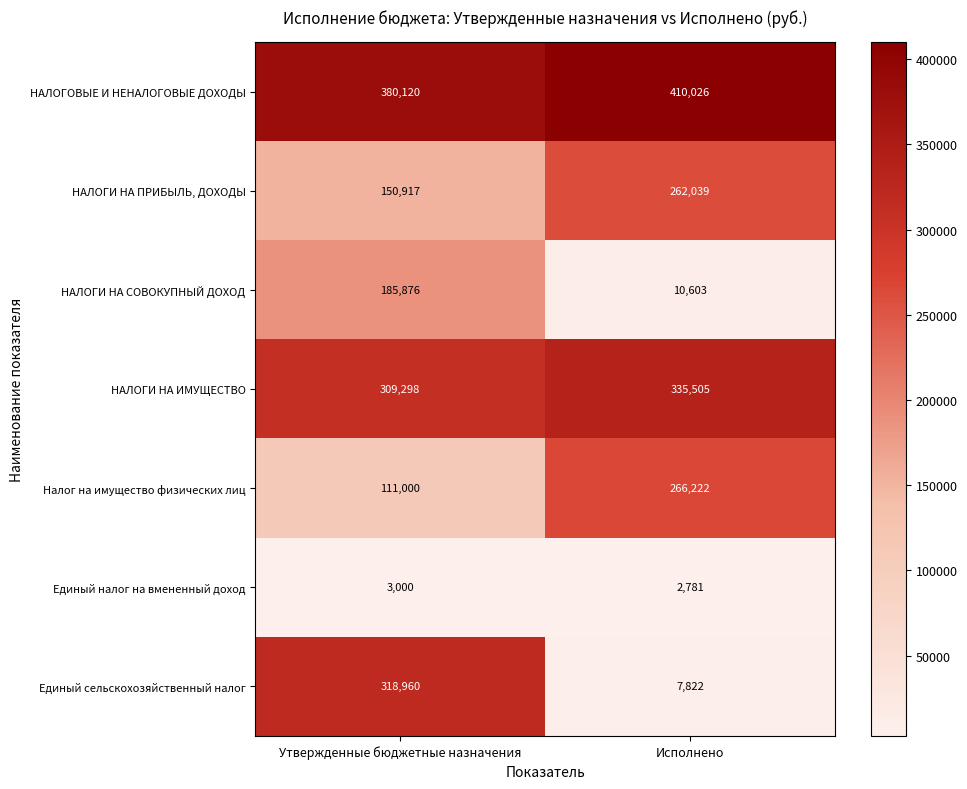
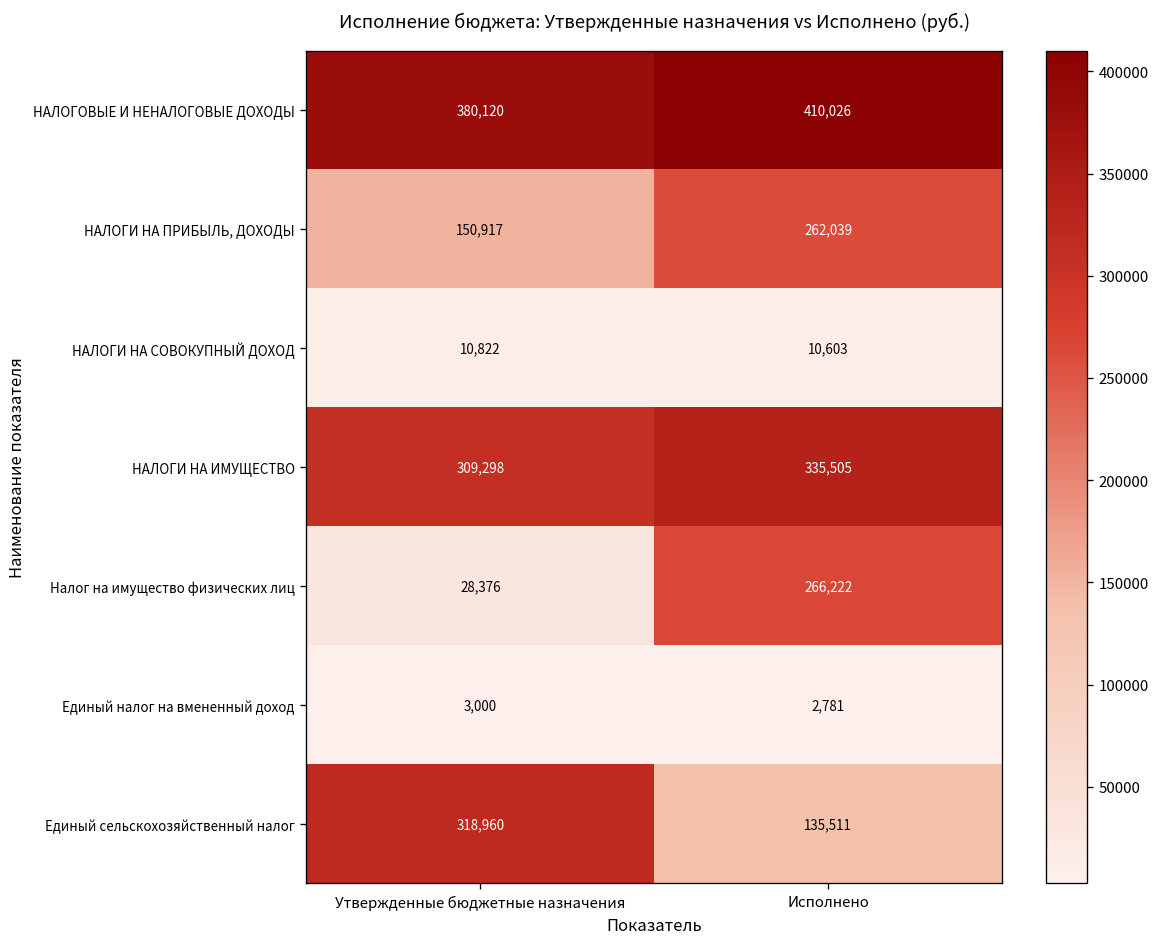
НАЛОГИ НА СОВОКУПНЫЙ ДОХОД, Утвержденные бюджетные назначения: 185,876 -> 10,822
Налог на имущество физических лиц, Утвержденные бюджетные назначения: 111,000 -> 28,376
Единый сельскохозяйственный налог, Исполнено: 7,822 -> 135,511
